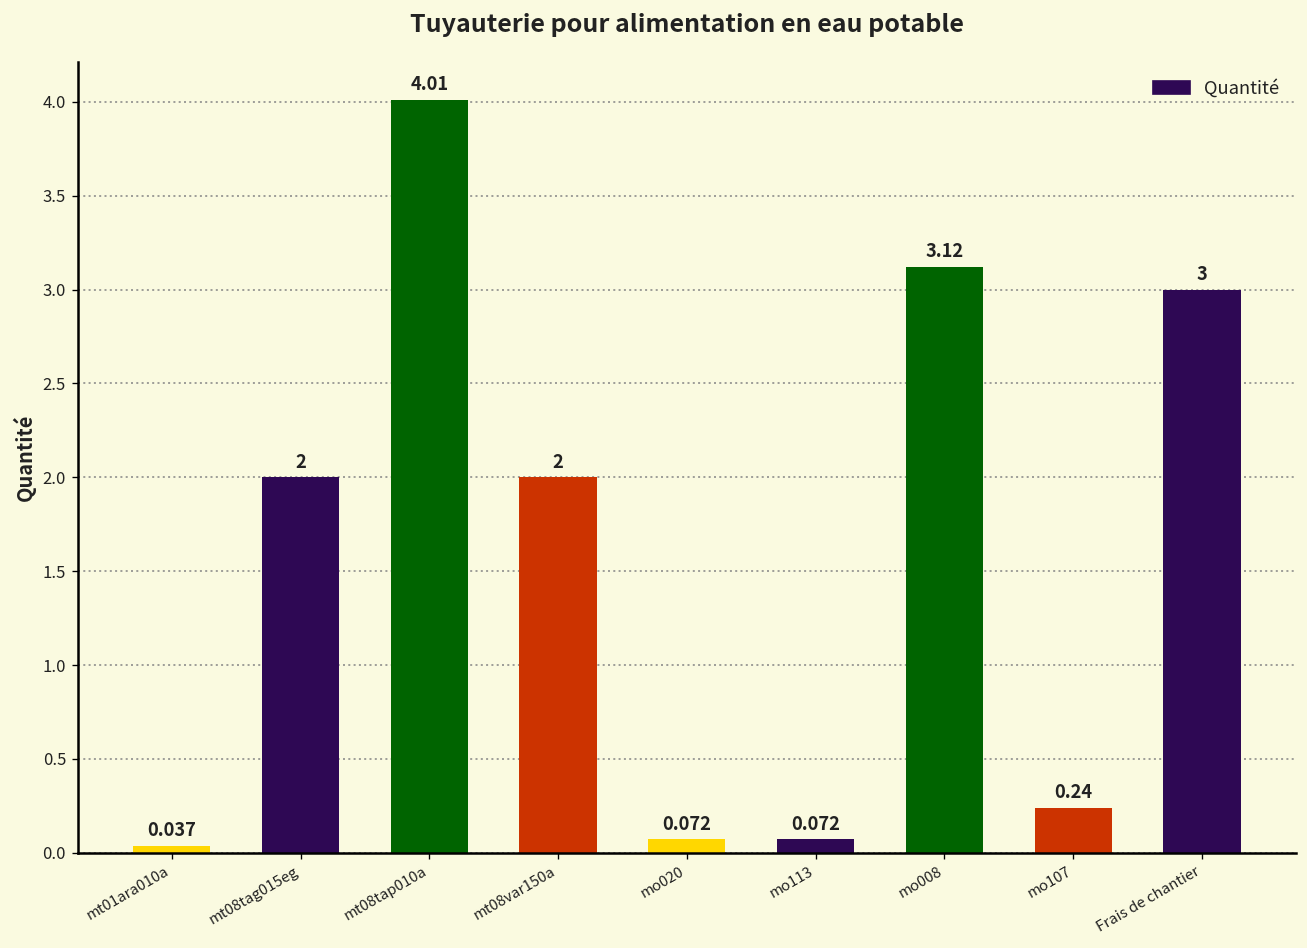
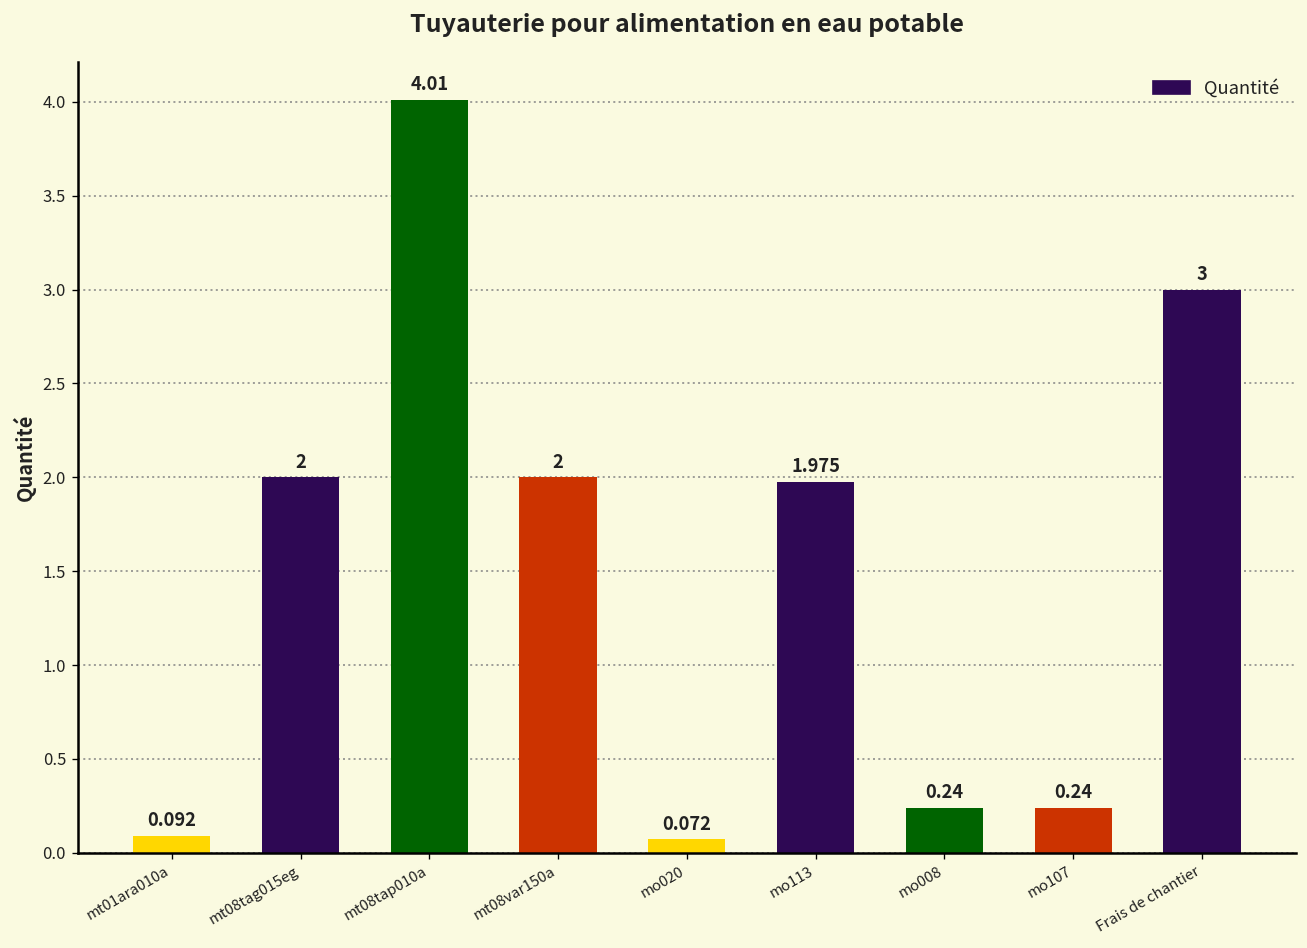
mt01ara010a: 0.037 -> 0.092
mo113: 0.072 -> 1.975
mo008: 3.12 -> 0.24
